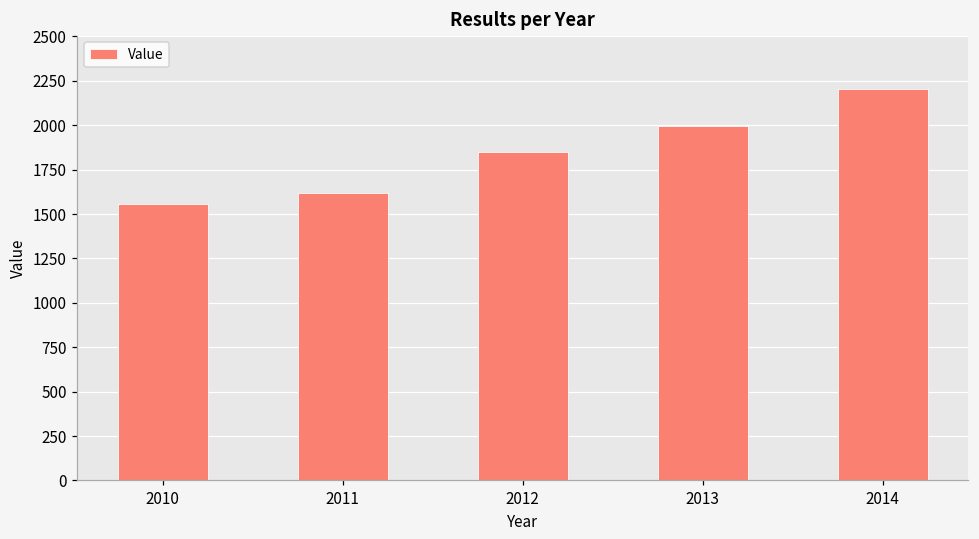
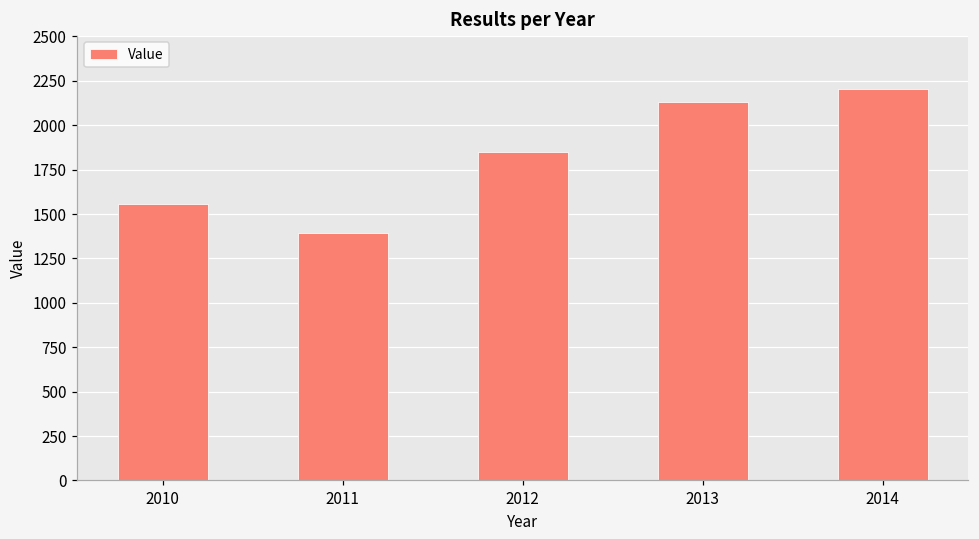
2011: 1620 -> 1390
2013: 1990 -> 2130
